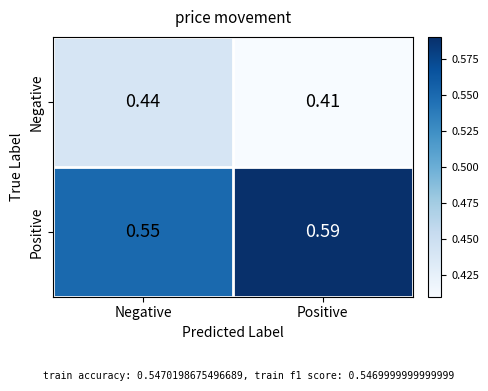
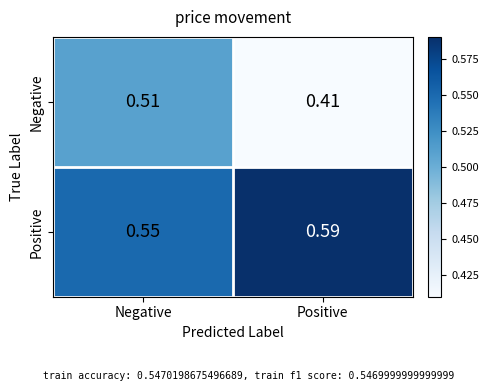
Negative, Negative: 0.44 -> 0.51
